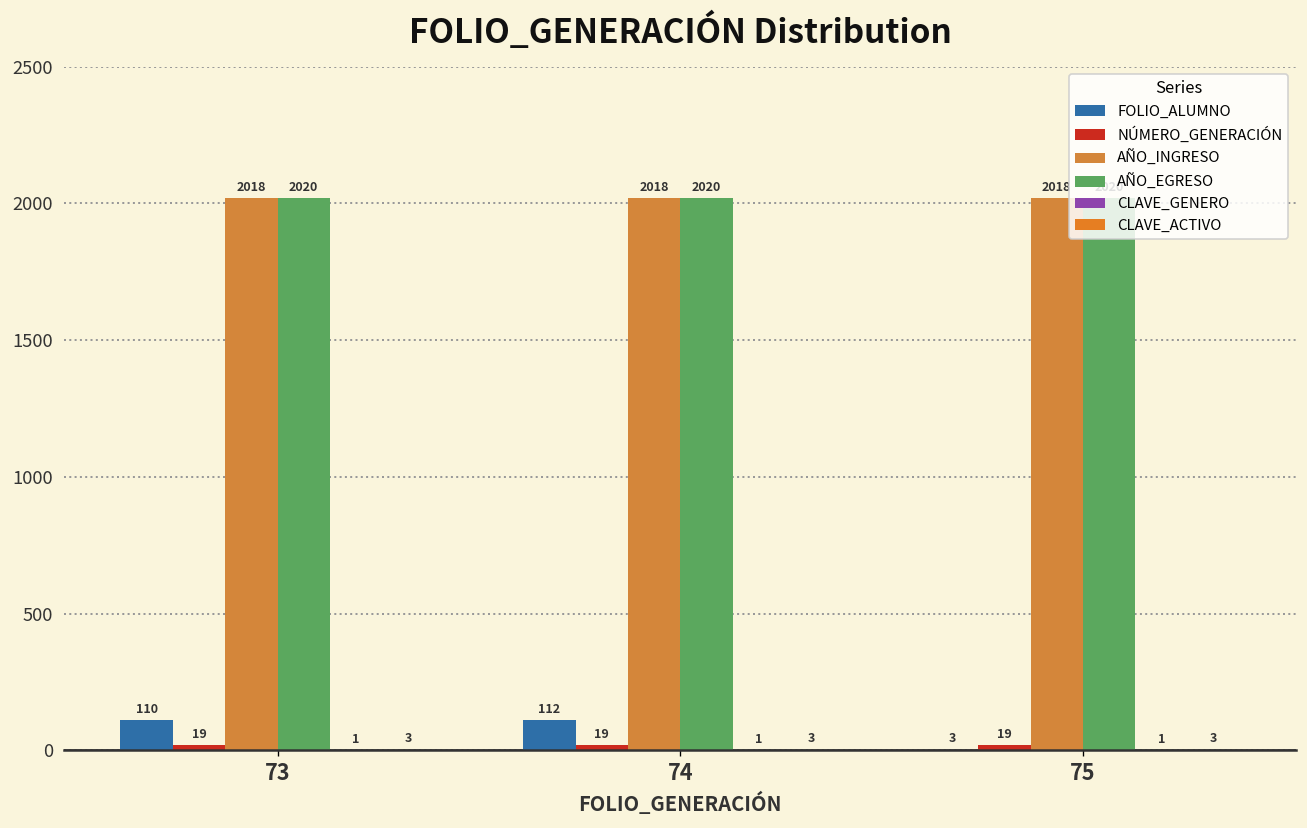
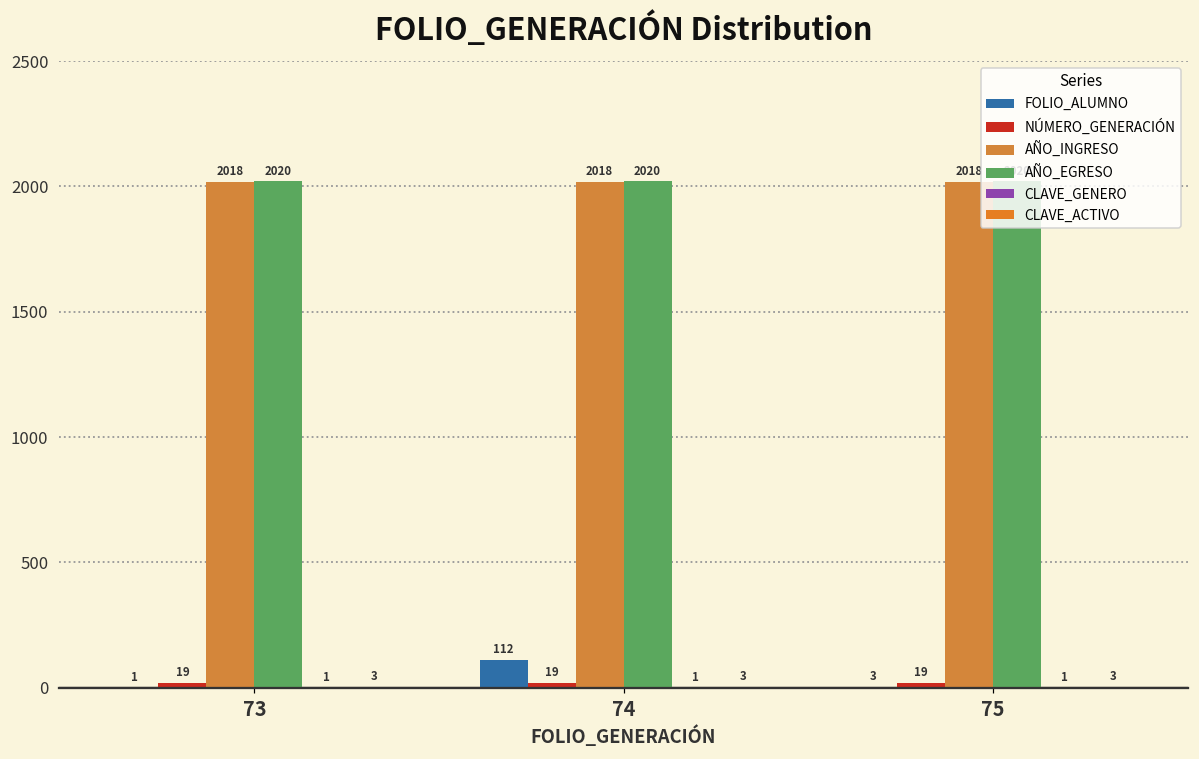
FOLIO_ALUMNO, 73: 110 -> 1
